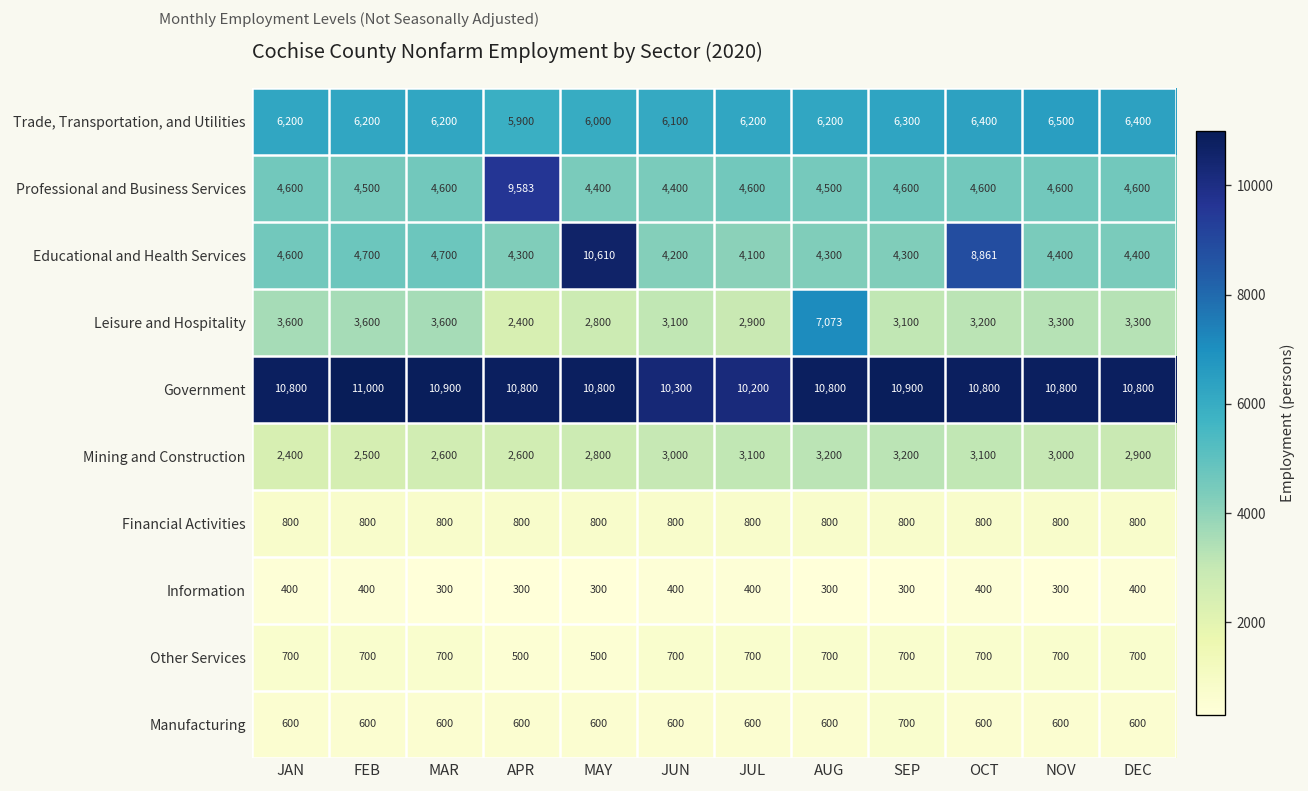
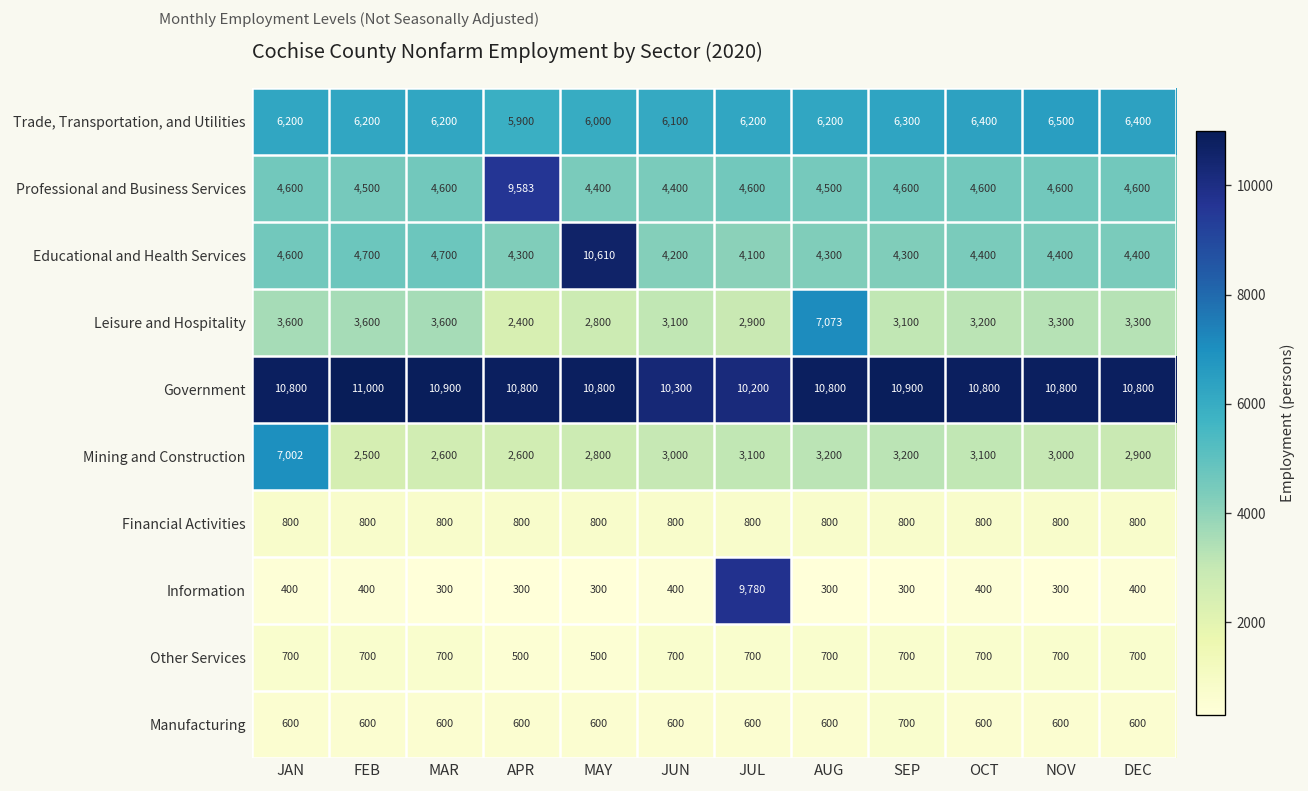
Educational and Health Services, OCT: 8,861 -> 4,400
Mining and Construction, JAN: 2,400 -> 7,002
Information, JUL: 400 -> 9,780
